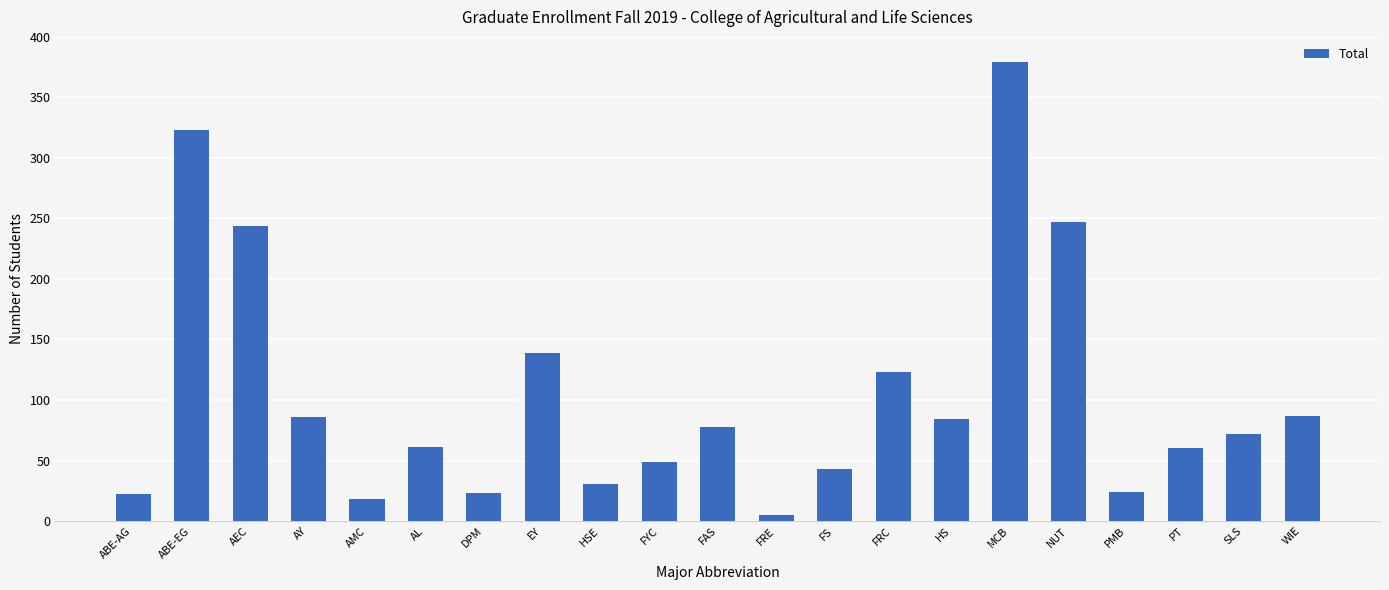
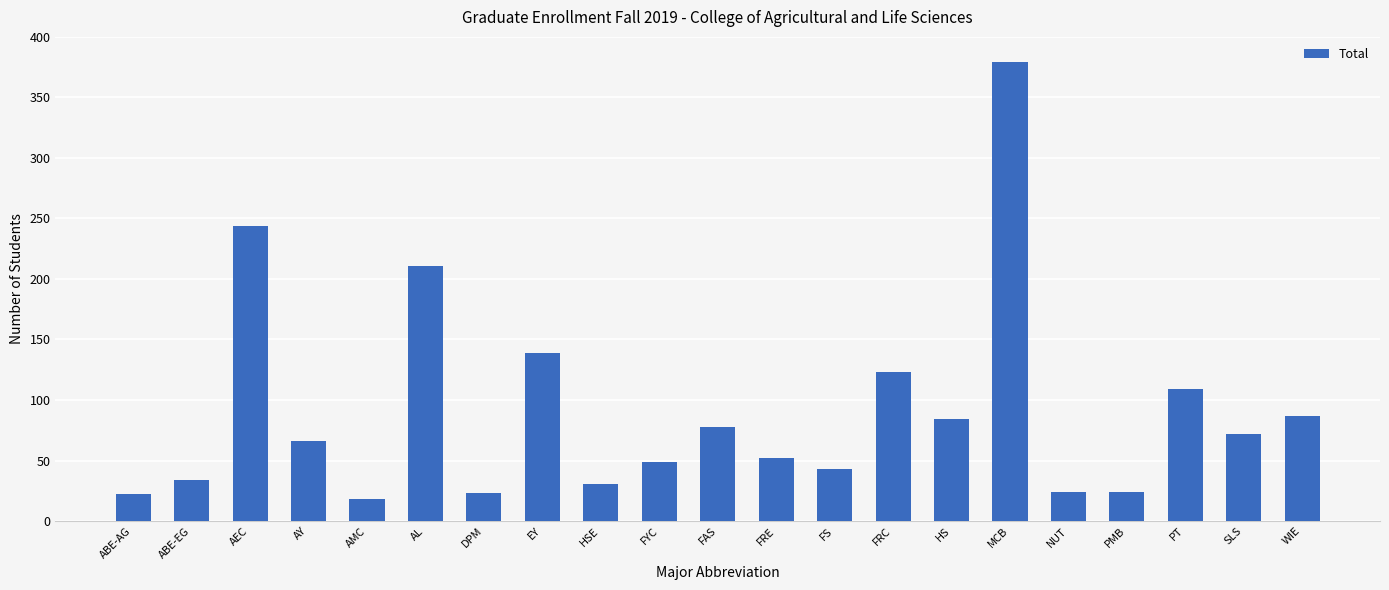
ABE-EG: 323 -> 34
AY: 86 -> 66
AL: 61 -> 211
FRE: 5 -> 52
NUT: 247 -> 24
PT: 60 -> 109
